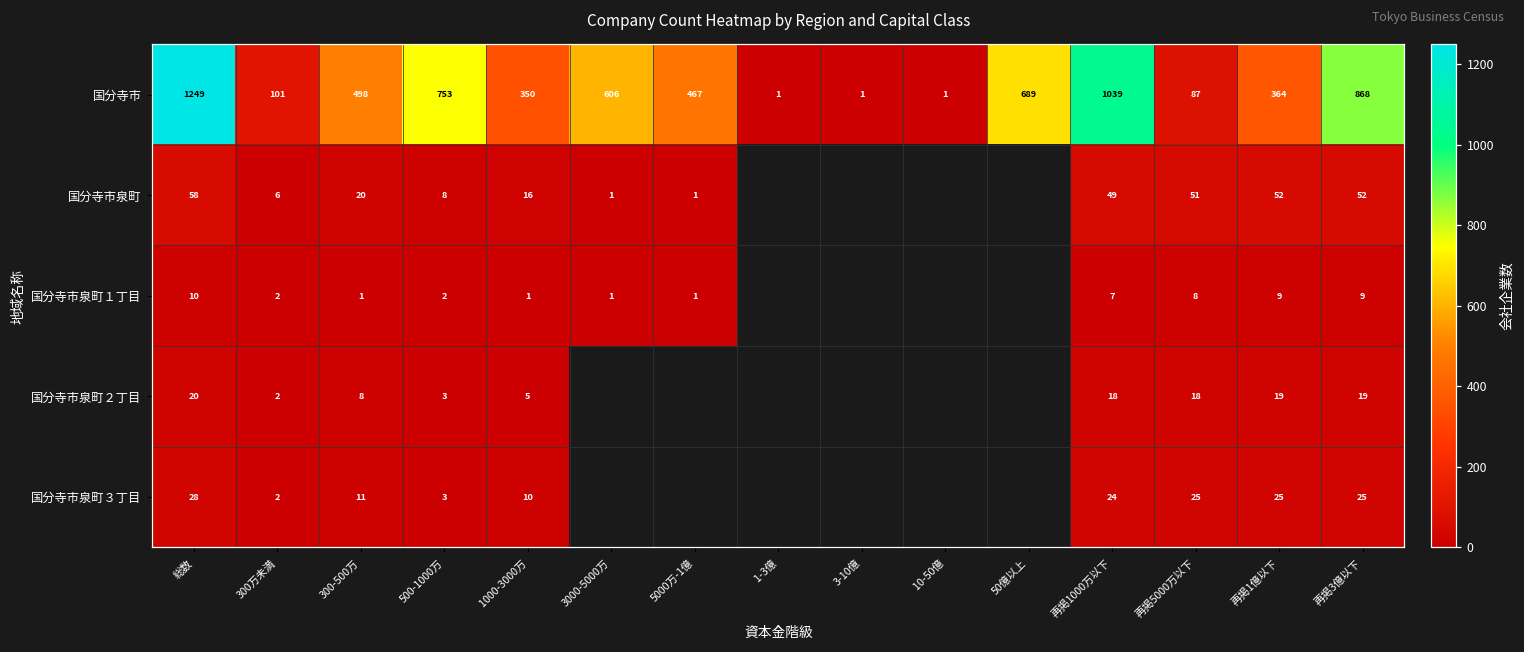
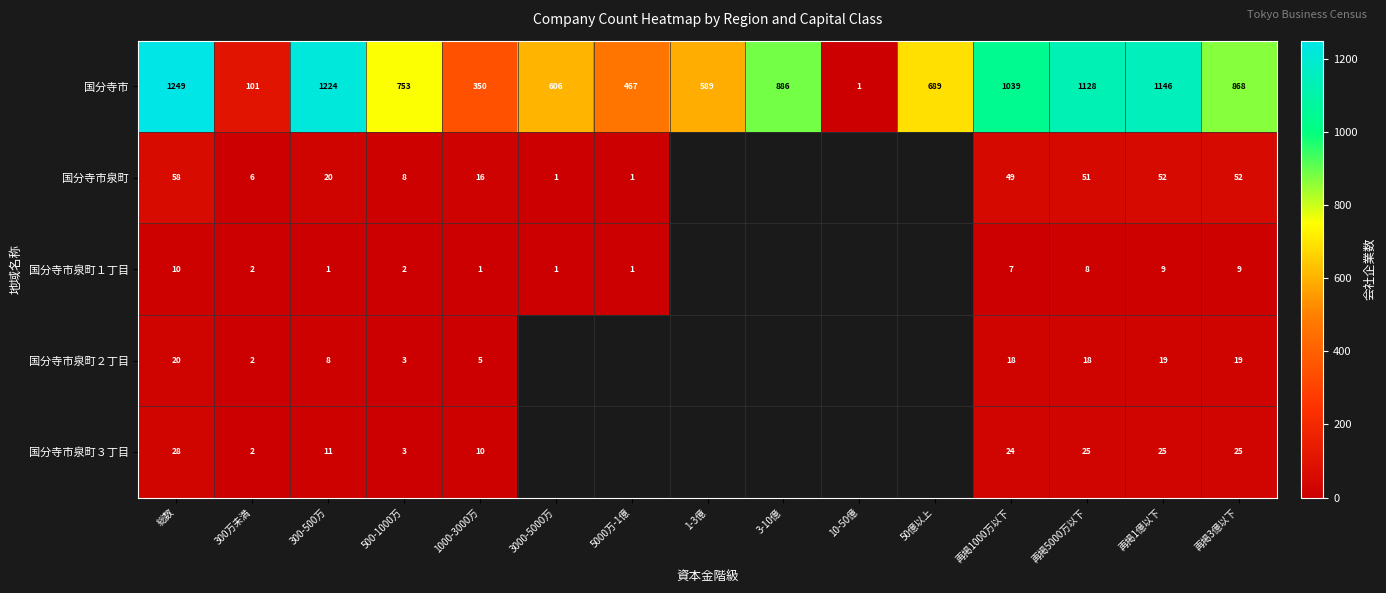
国分寺市, 300-500万: 498 -> 1224
国分寺市, 1-3億: 1 -> 589
国分寺市, 3-10億: 1 -> 886
国分寺市, 再掲5000万以下: 87 -> 1128
国分寺市, 再掲1億以下: 364 -> 1146
